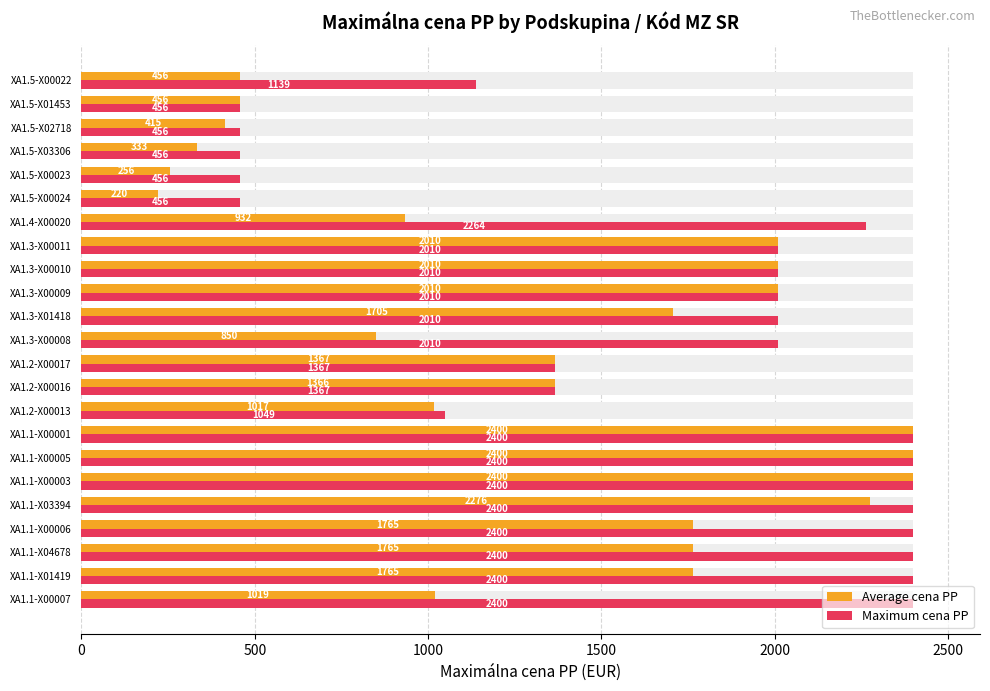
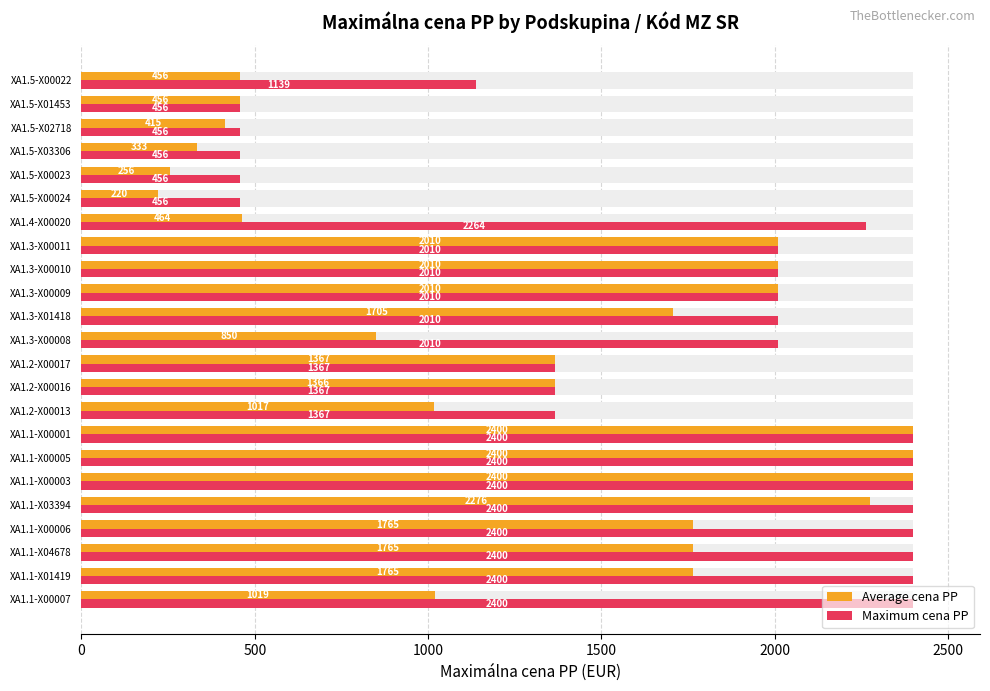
Average cena PP, XA1.4-X00020: 932 -> 464
Maximum cena PP, XA1.2-X00013: 1049 -> 1367
